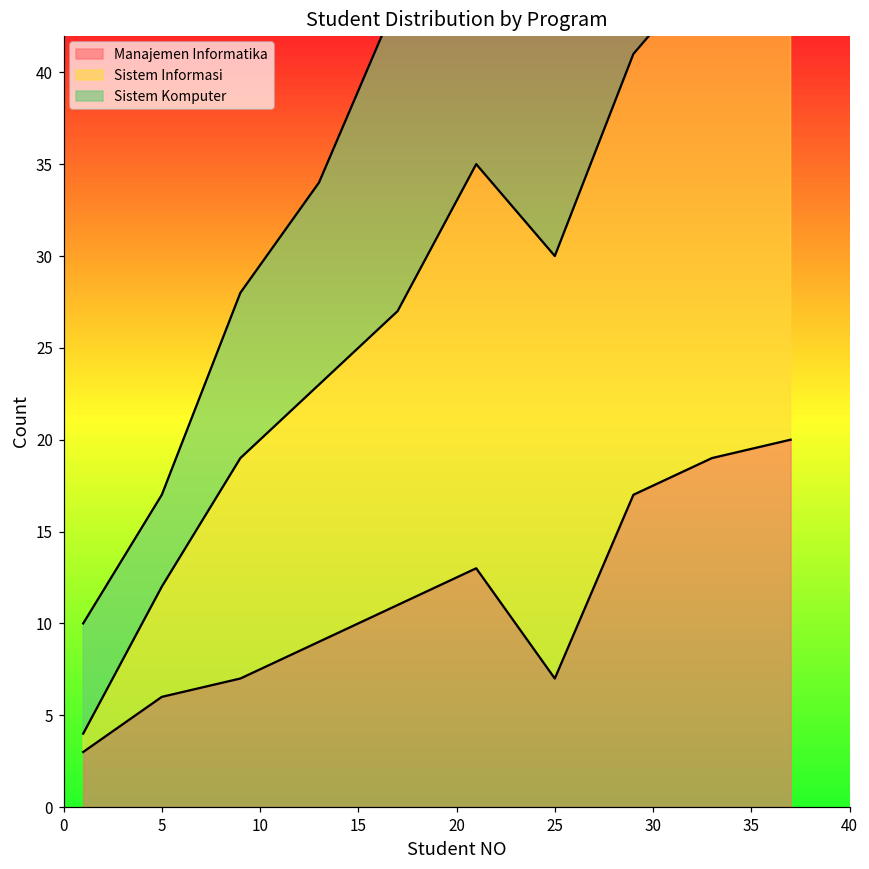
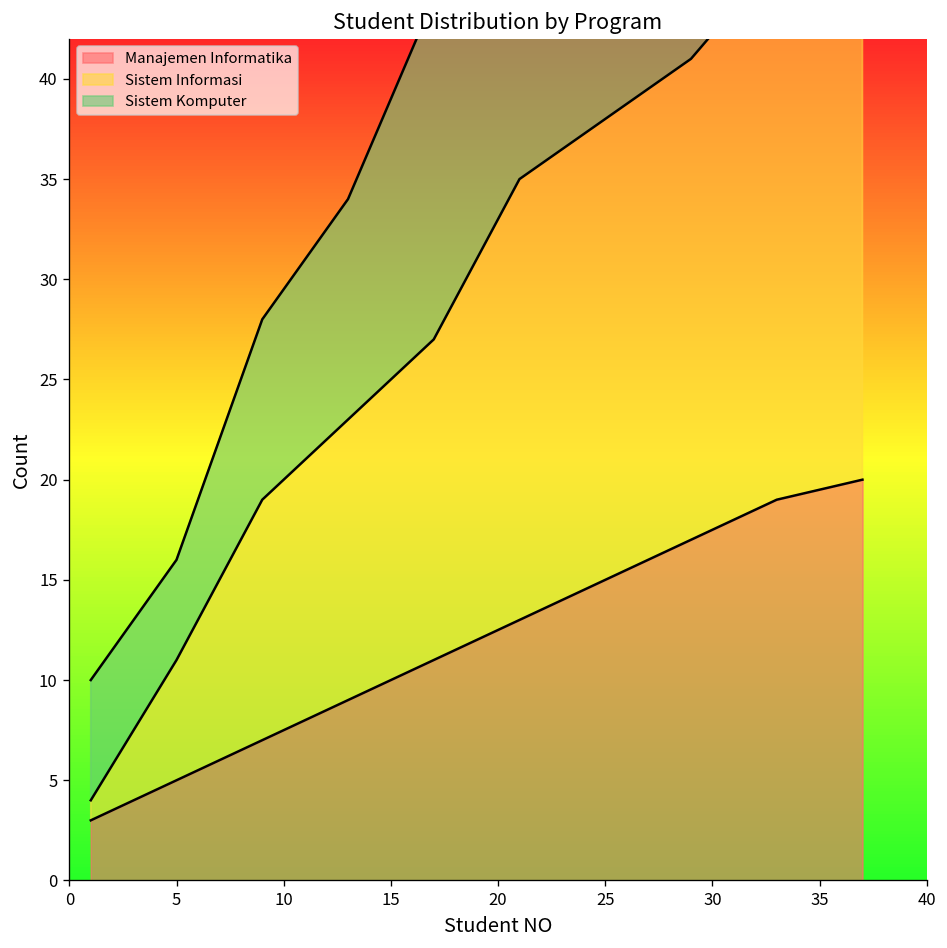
Manajemen Informatika, 5: 6 -> 5
Manajemen Informatika, 25: 7 -> 15
